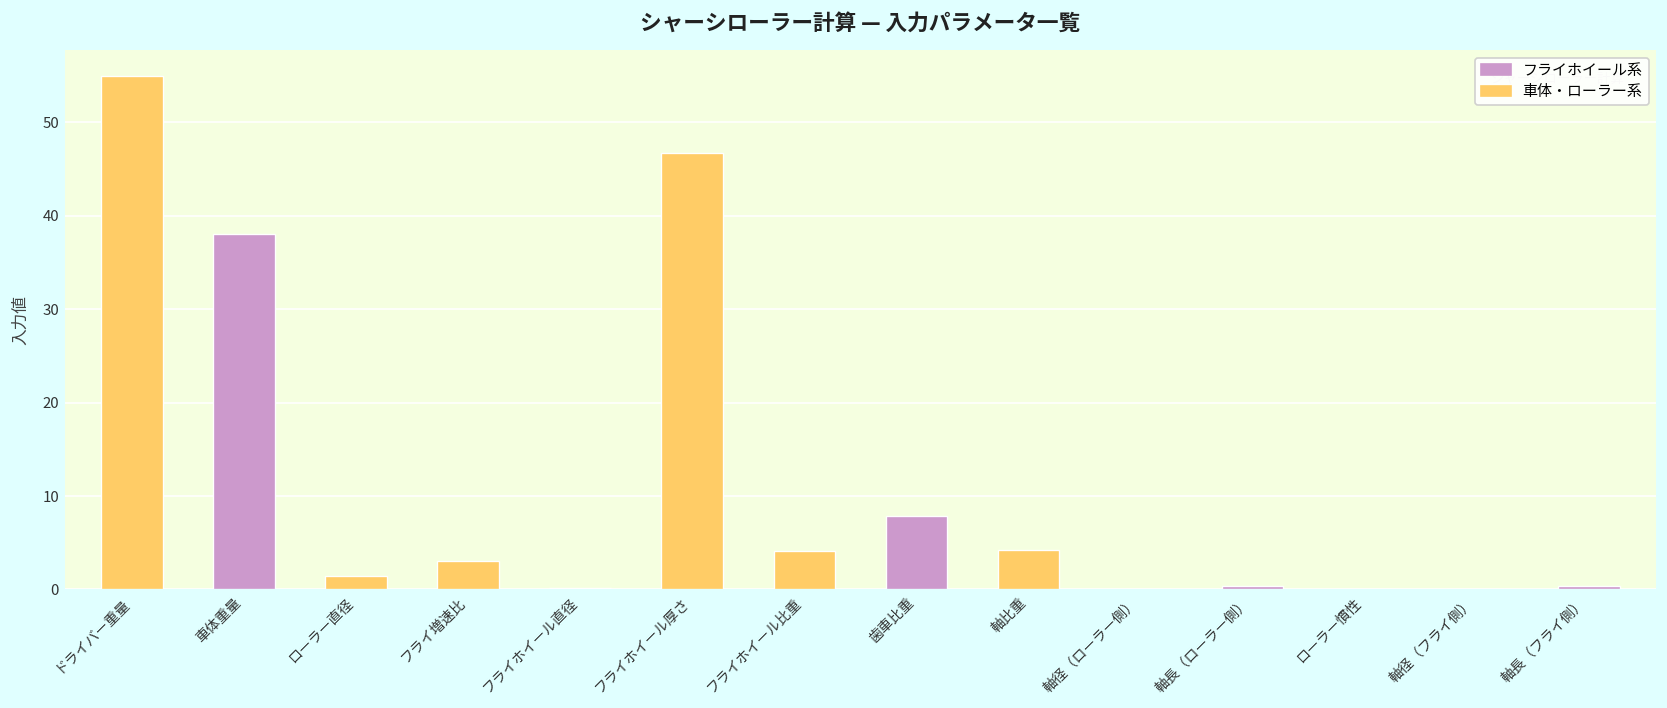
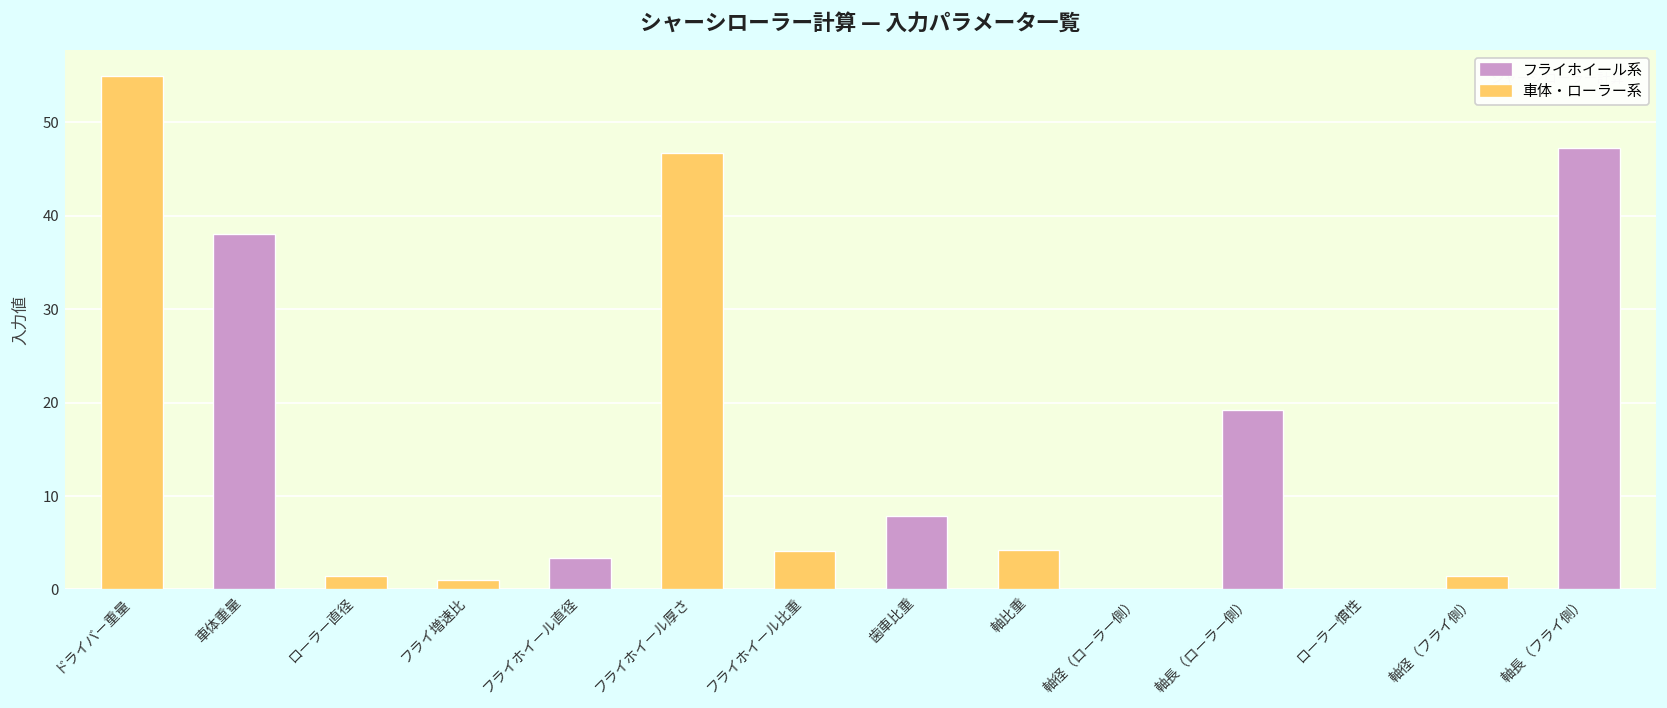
フライ増速比: 3 -> 1
フライホイール直径: 0 -> 3
軸長（ローラー側）: 0 -> 19
軸径（フライ側）: 0 -> 1
軸長（フライ側）: 0 -> 47
